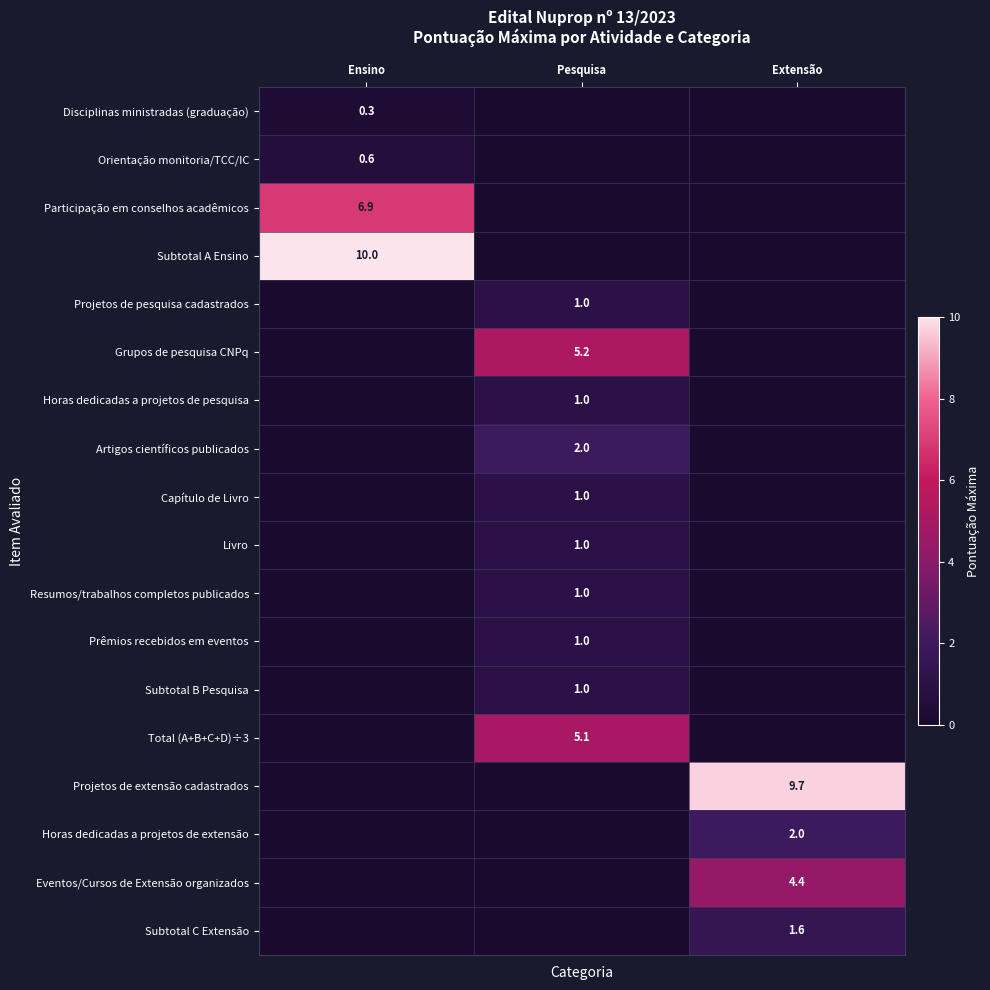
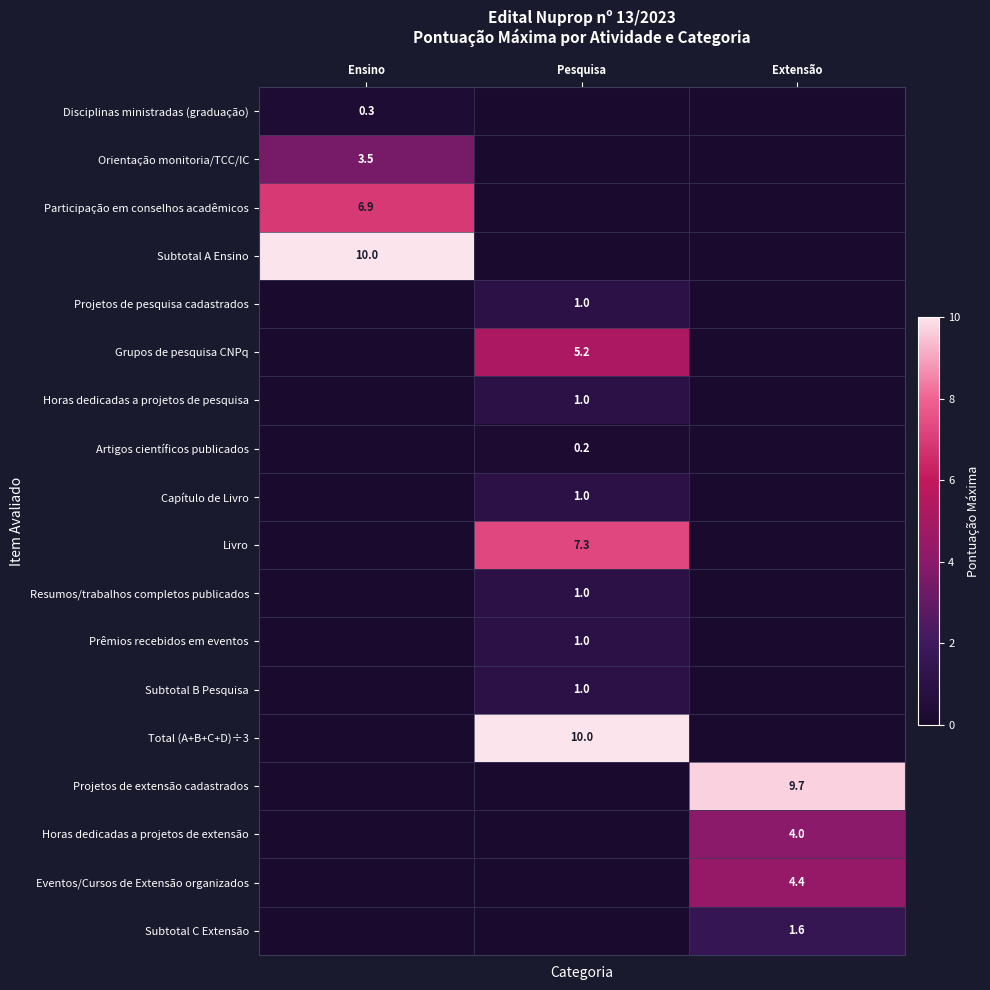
Orientação monitoria/TCC/IC, Ensino: 0.6 -> 3.5
Artigos científicos publicados, Pesquisa: 2.0 -> 0.2
Livro, Pesquisa: 1.0 -> 7.3
Total (A+B+C+D)÷3, Pesquisa: 5.1 -> 10.0
Horas dedicadas a projetos de extensão, Extensão: 2.0 -> 4.0
